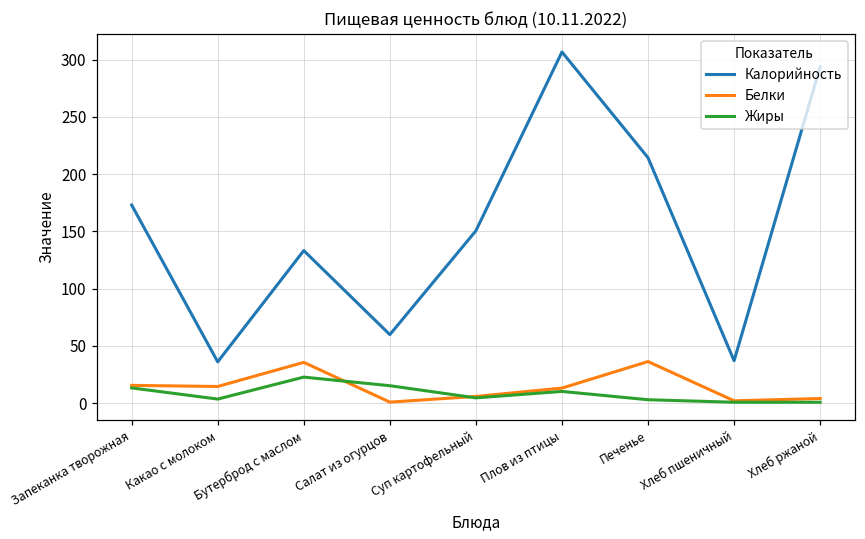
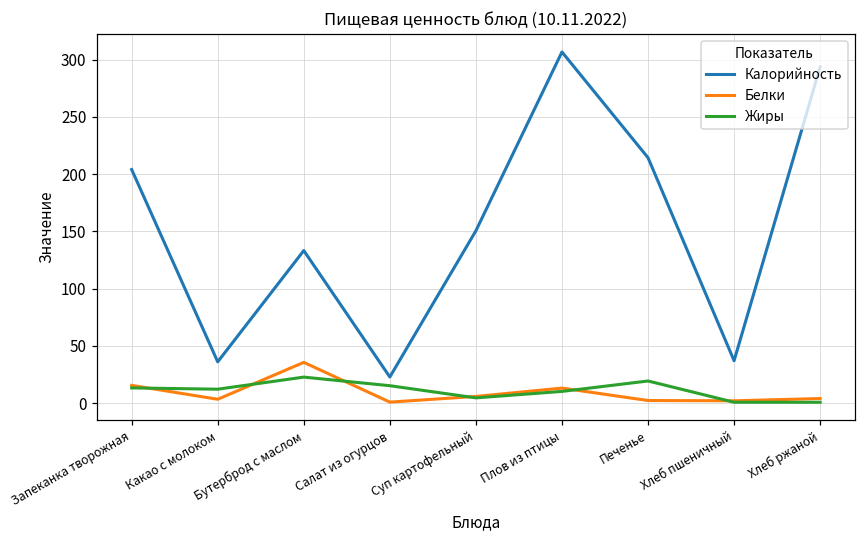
Калорийность, Запеканка творожная: 173 -> 204
Белки, Какао с молоком: 15 -> 3
Жиры, Какао с молоком: 4 -> 12
Калорийность, Салат из огурцов: 60 -> 23
Белки, Печенье: 36 -> 2
Жиры, Печенье: 3 -> 19
